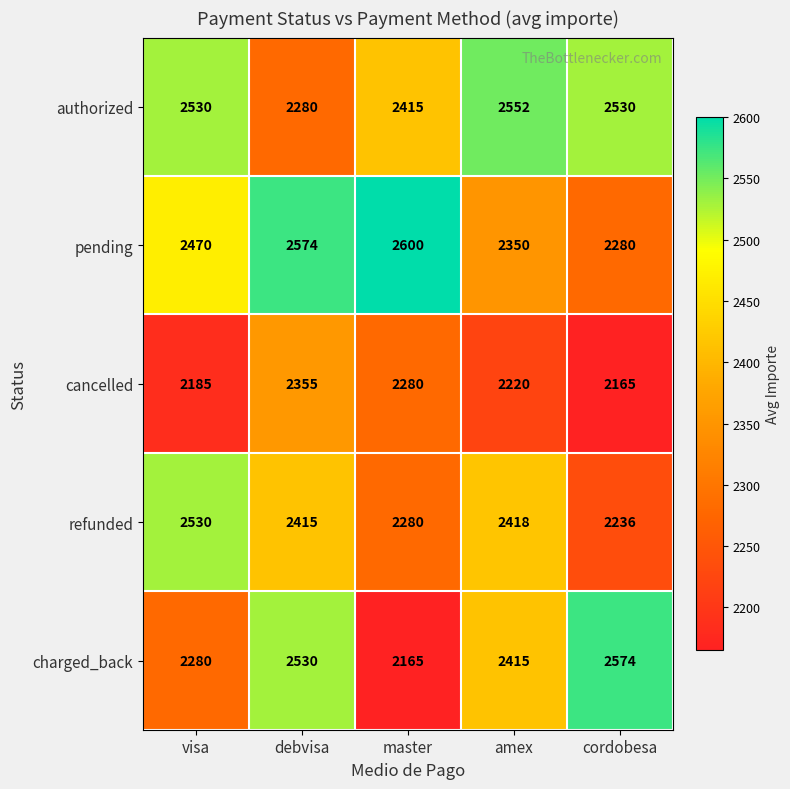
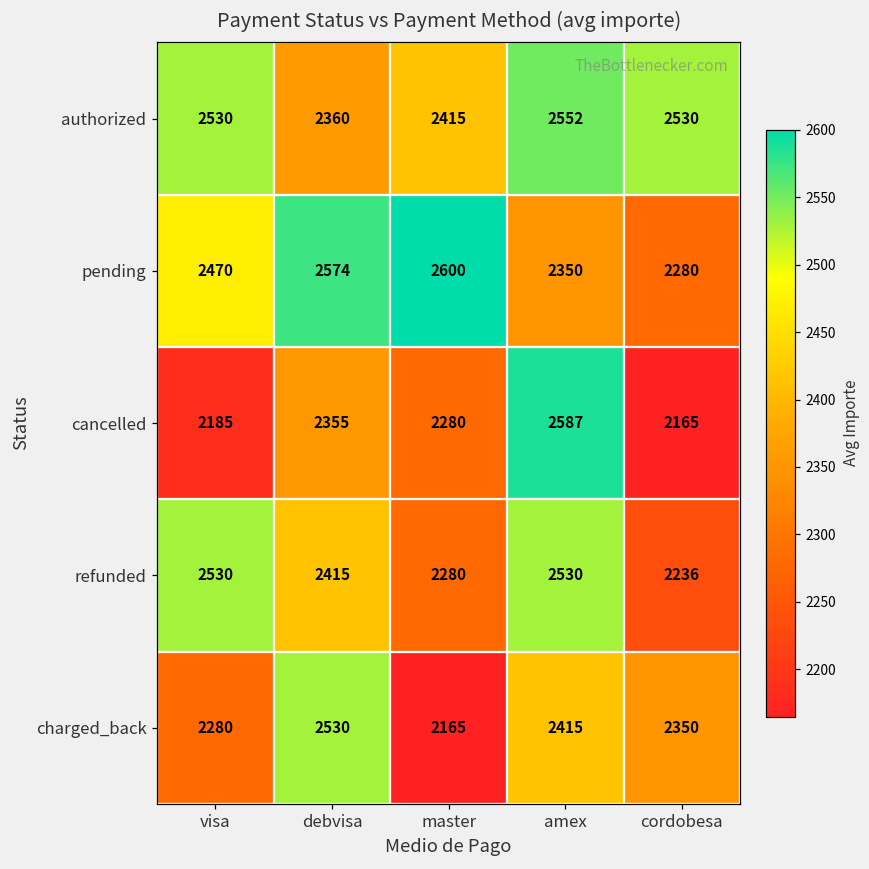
authorized, debvisa: 2280 -> 2360
cancelled, amex: 2220 -> 2587
refunded, amex: 2418 -> 2530
charged_back, cordobesa: 2574 -> 2350
